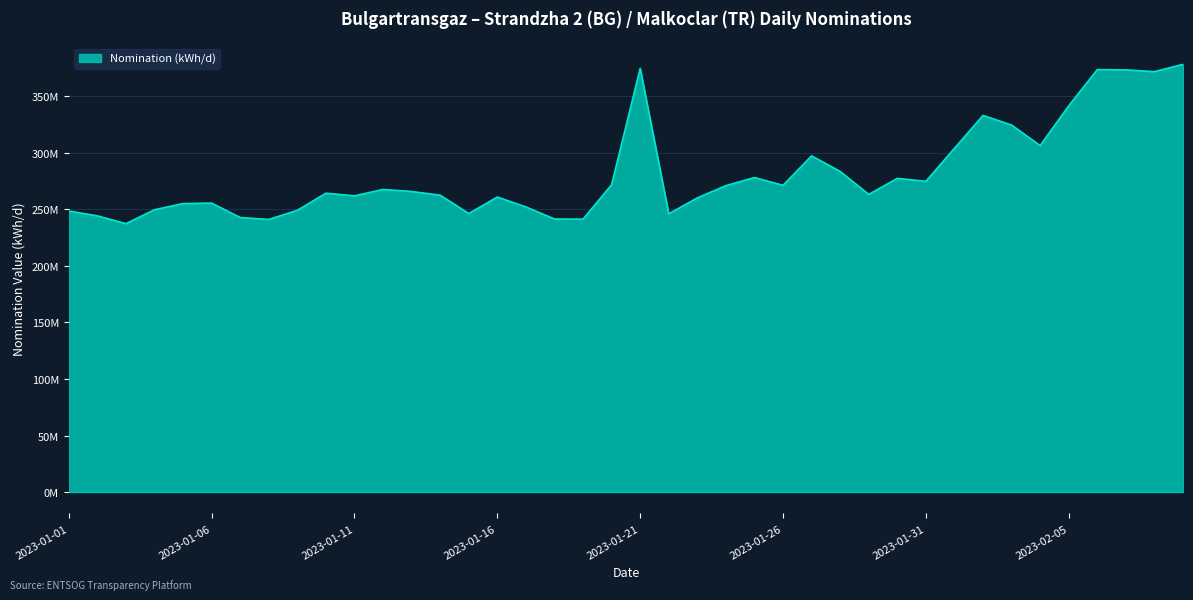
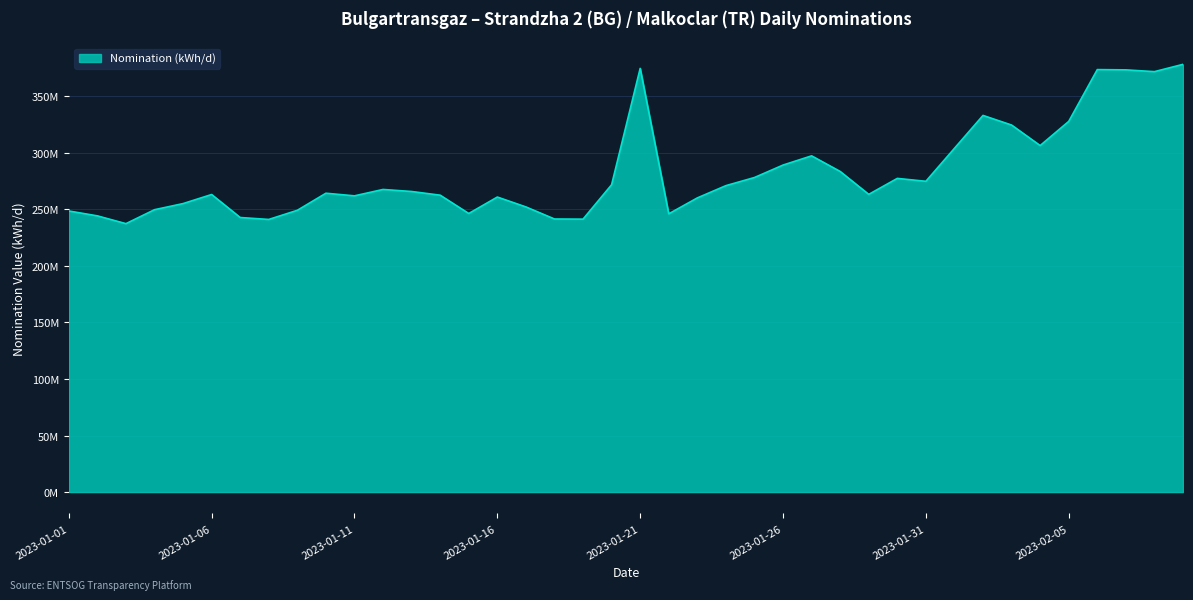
2023-01-06: 256000000 -> 263000000
2023-01-26: 271000000 -> 289000000
2023-02-05: 342000000 -> 328000000
